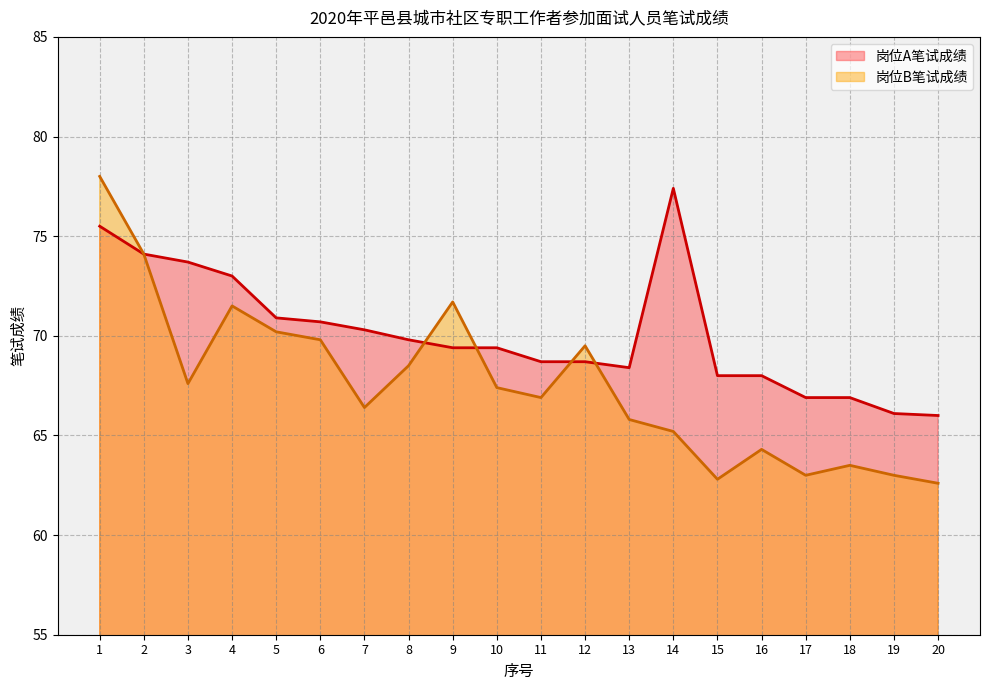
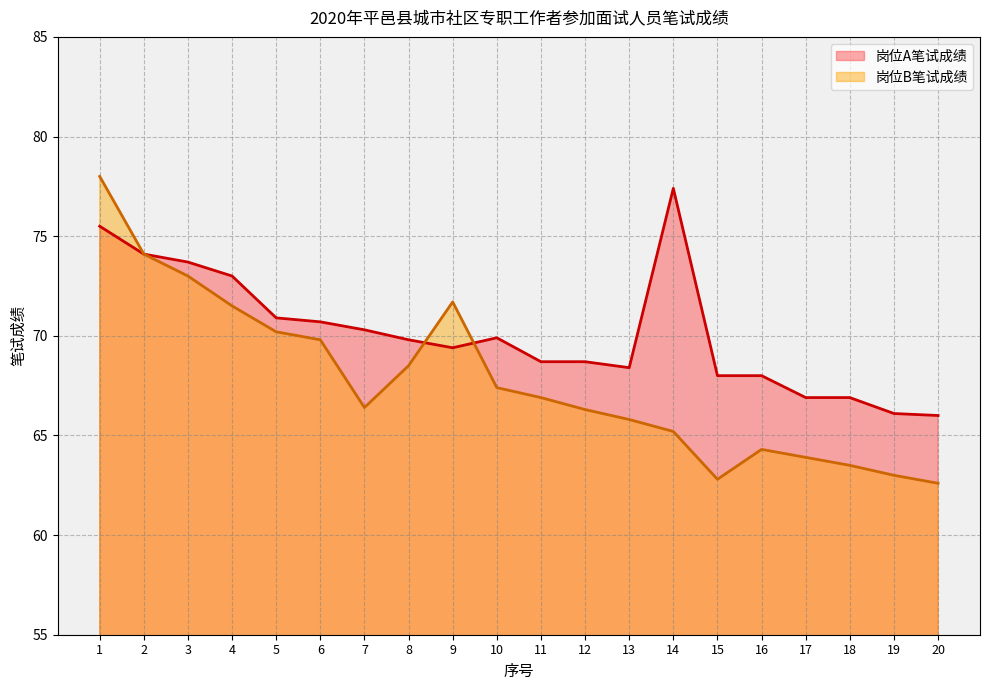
岗位B笔试成绩, 3: 67.6 -> 73.0
岗位A笔试成绩, 10: 69.4 -> 69.9
岗位B笔试成绩, 12: 69.5 -> 66.3
岗位B笔试成绩, 17: 63.0 -> 63.9
